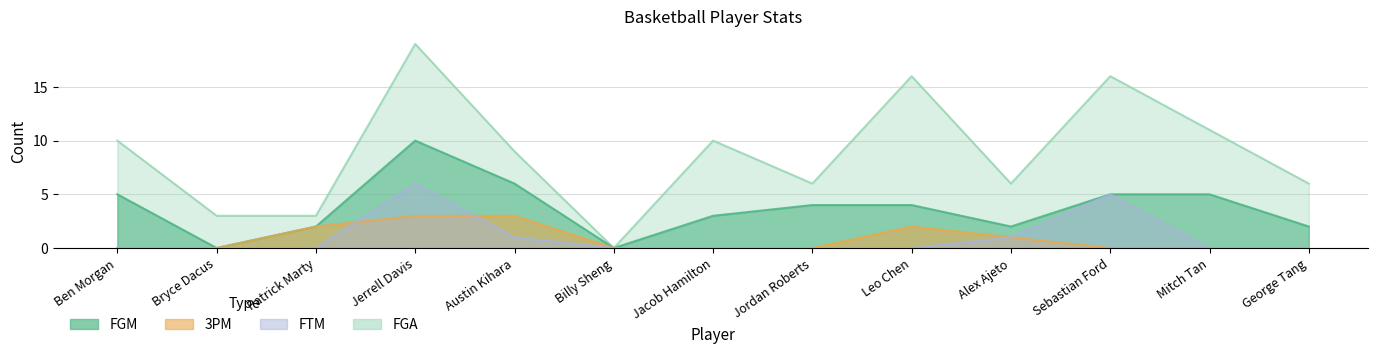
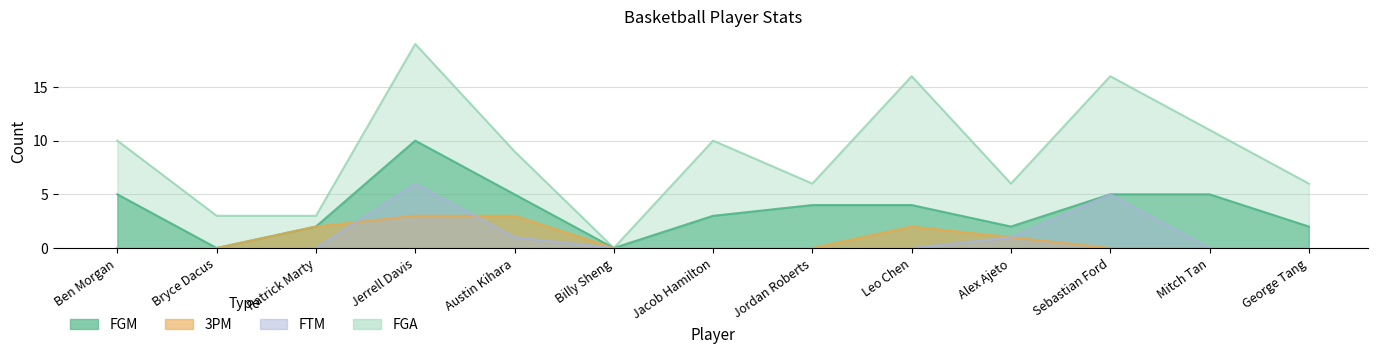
FGM, Austin Kihara: 6 -> 5
